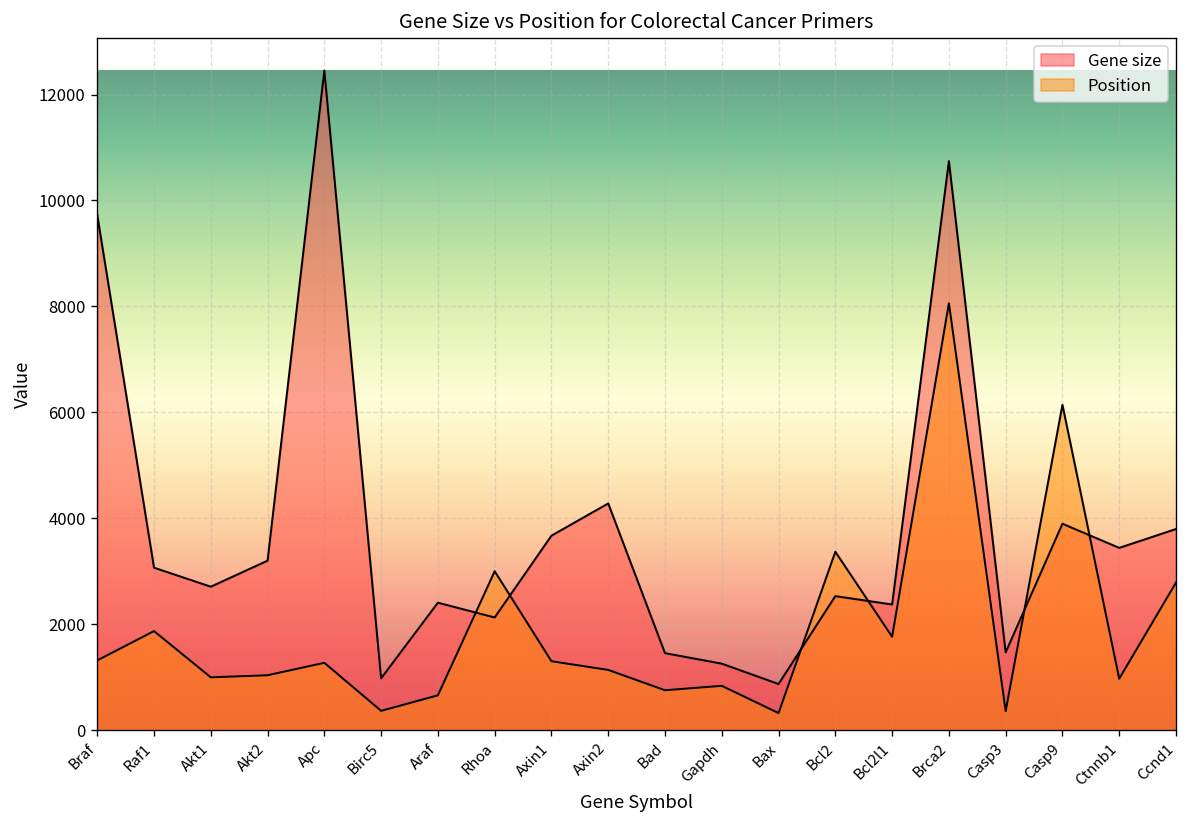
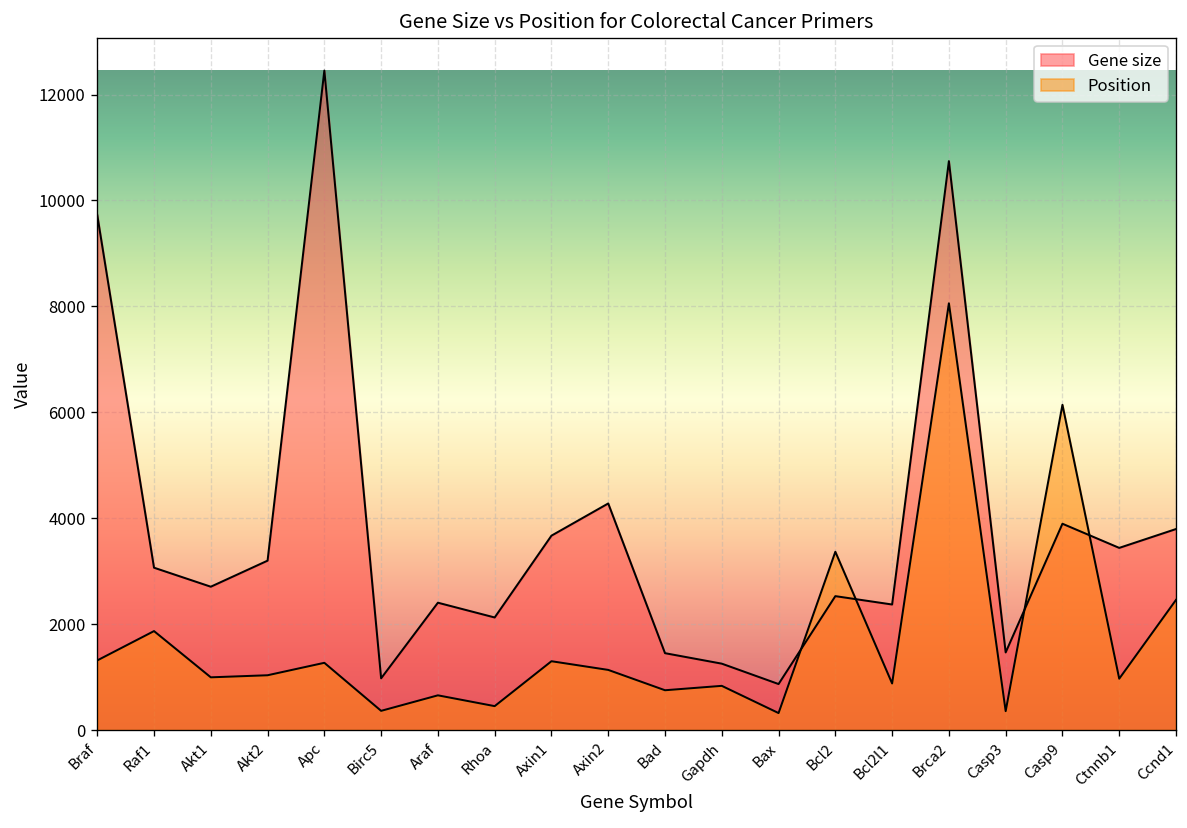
Position, Rhoa: 3000 -> 500
Position, Bcl2l1: 1800 -> 900
Position, Ccnd1: 2800 -> 2500
